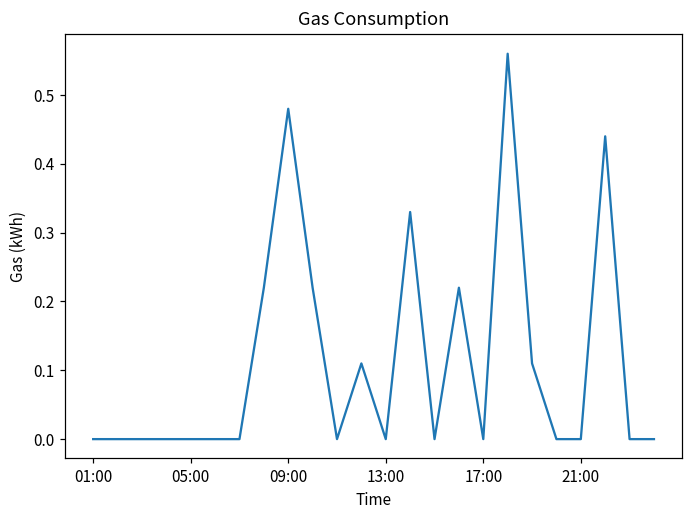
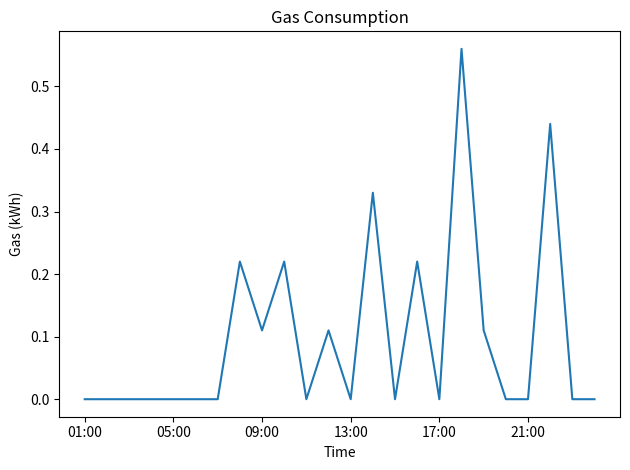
09:00: 0.48 -> 0.11
